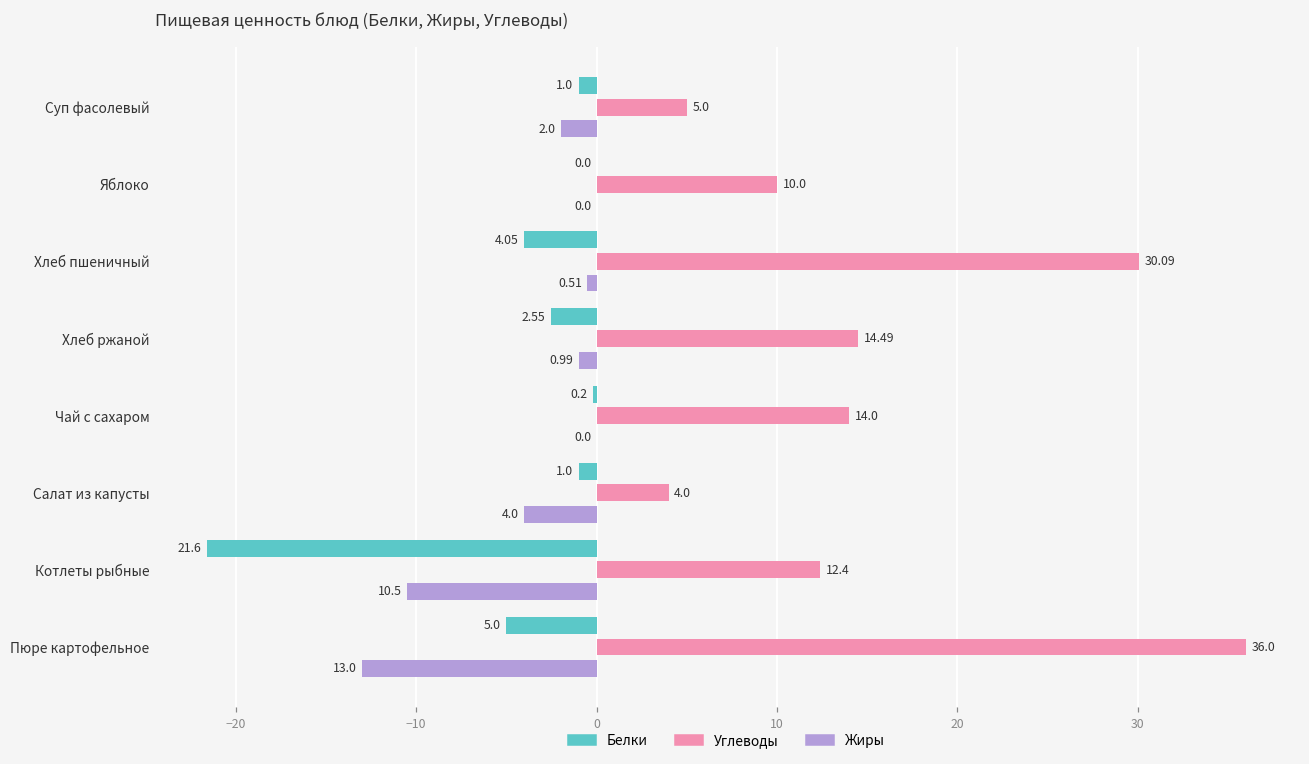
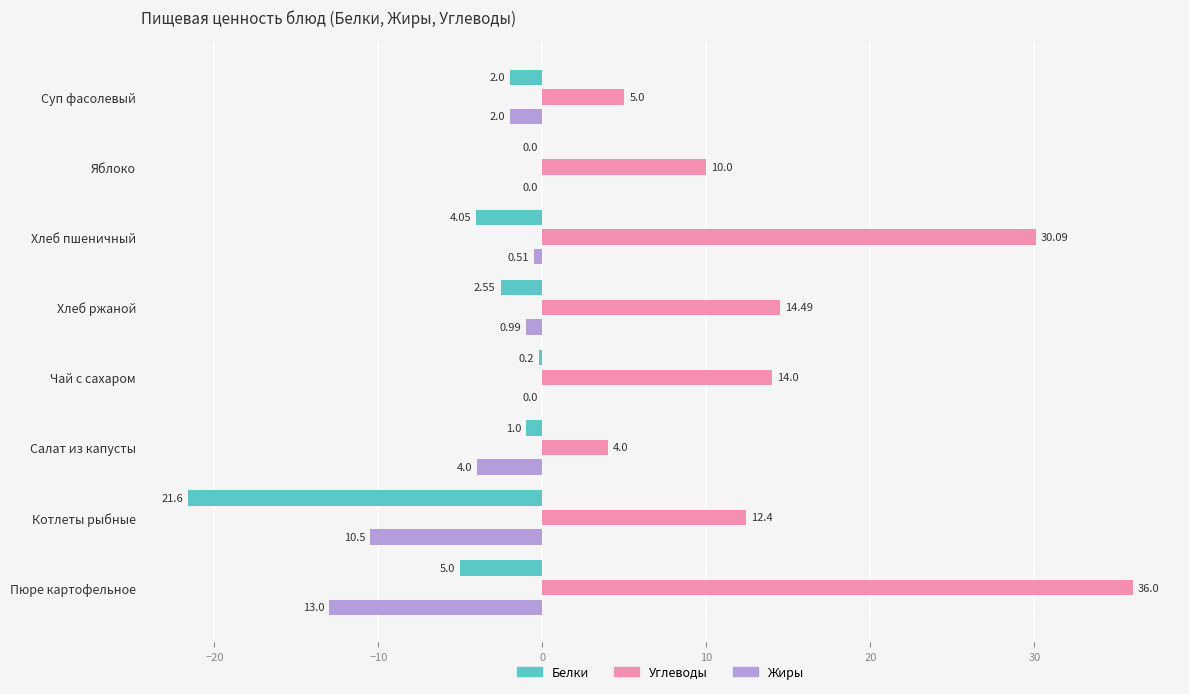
Белки, Суп фасолевый: 1.0 -> 2.0
